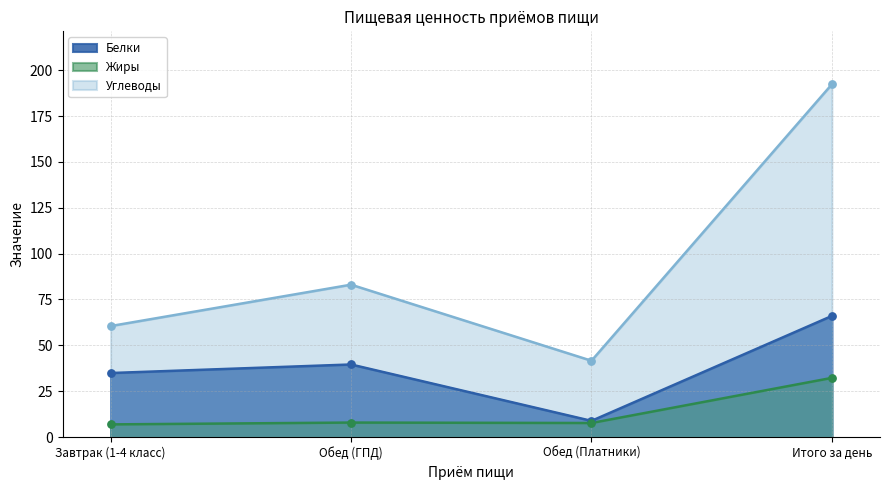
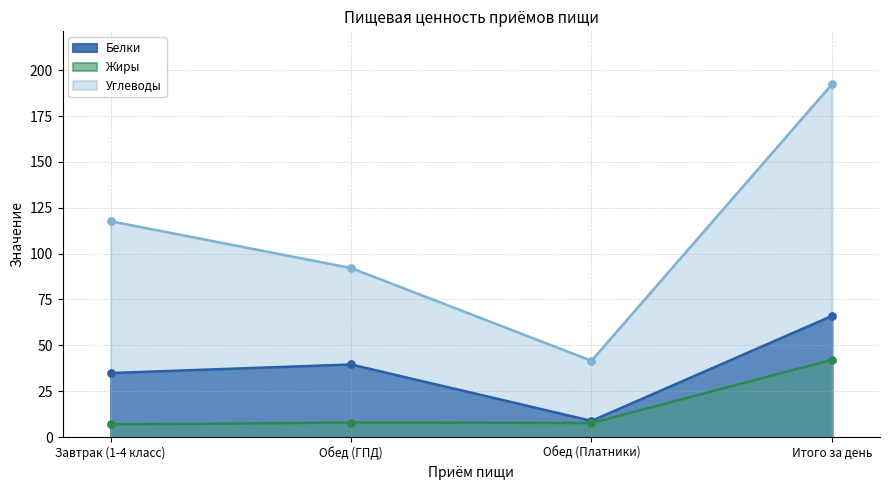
Углеводы, Завтрак (1-4 класс): 61 -> 118
Углеводы, Обед (ГПД): 83 -> 92
Жиры, Итого за день: 32 -> 42
